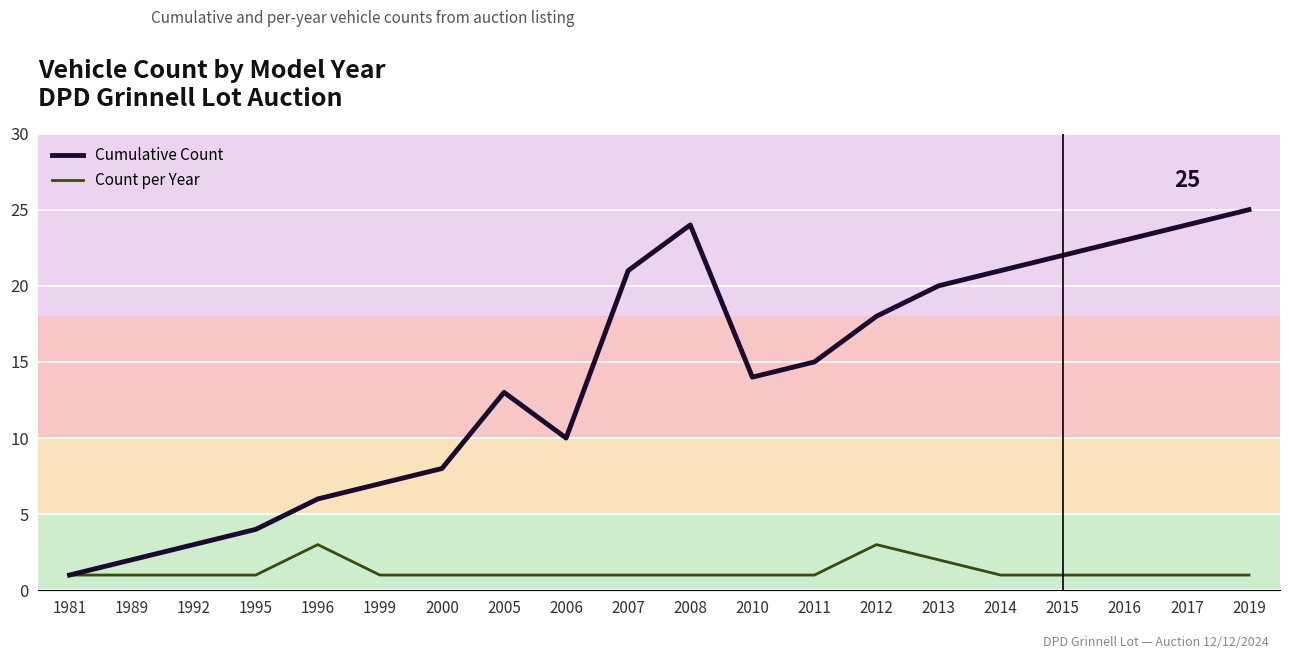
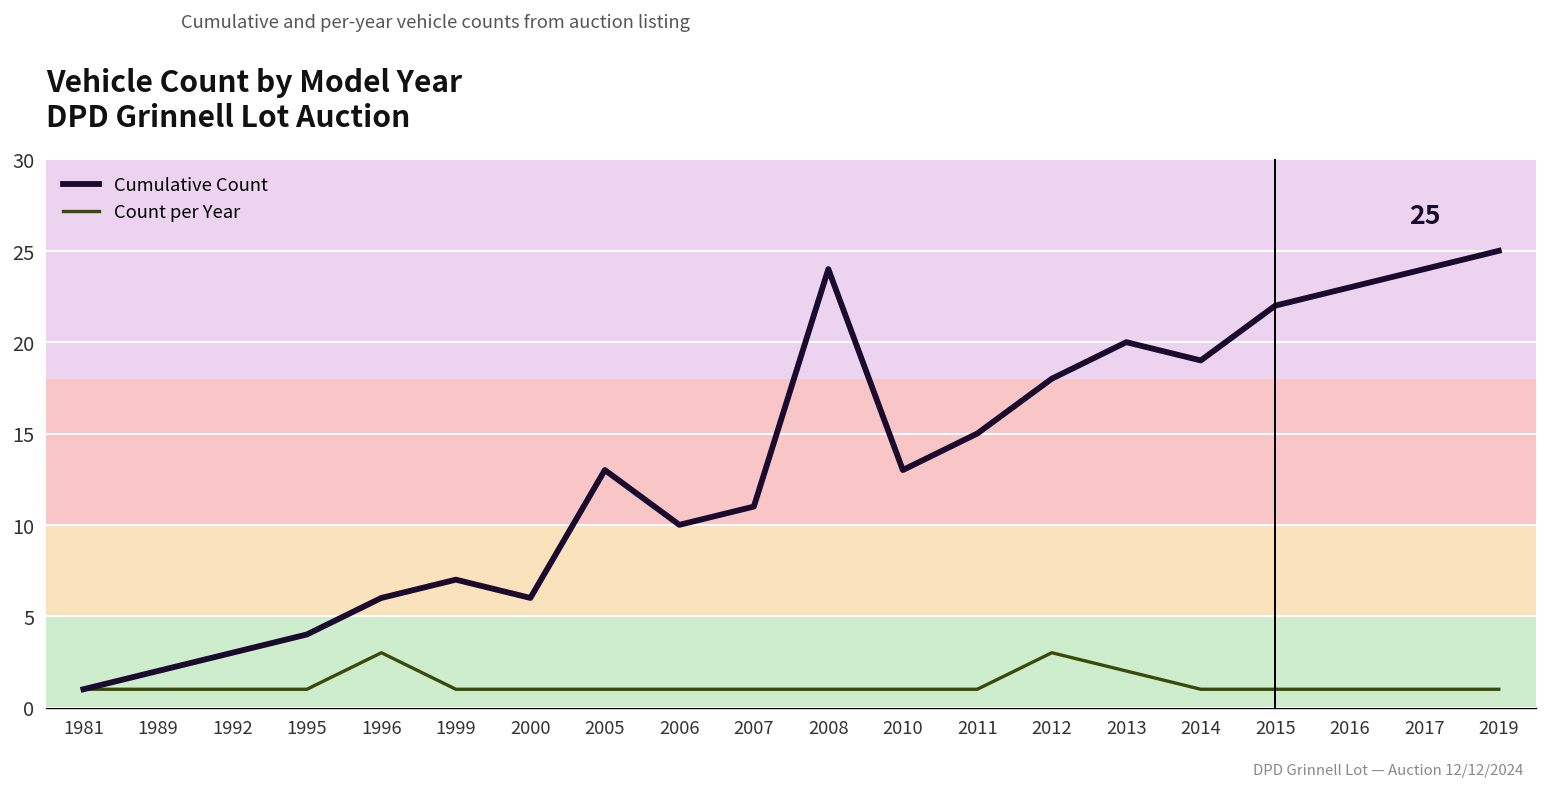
Cumulative Count, 2000: 8 -> 6
Cumulative Count, 2007: 21 -> 11
Cumulative Count, 2010: 14 -> 13
Cumulative Count, 2014: 21 -> 19
